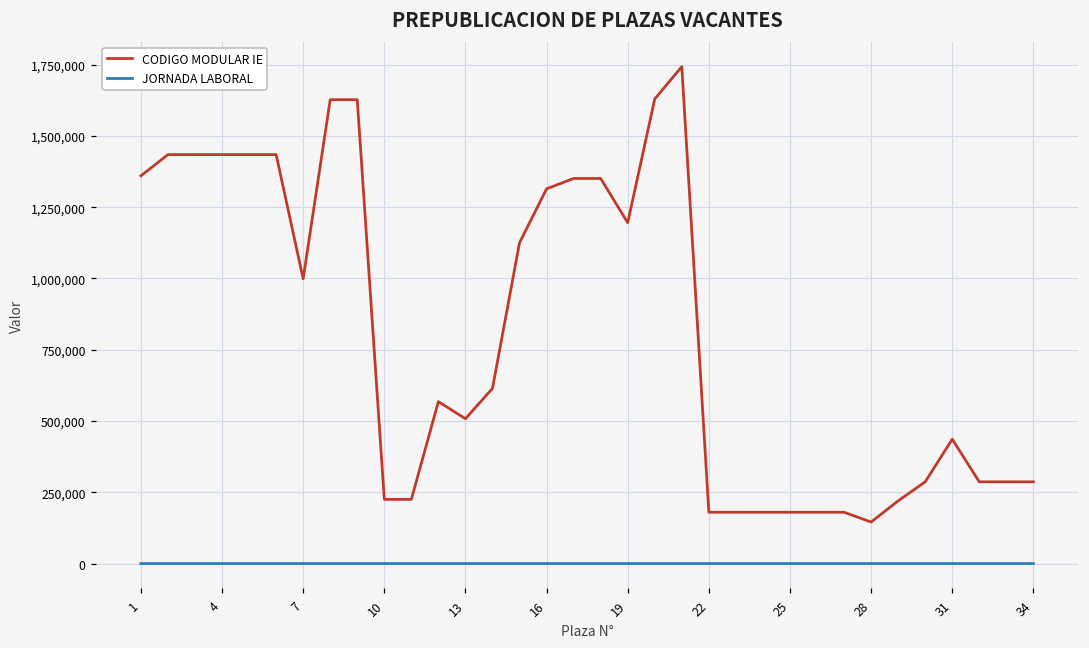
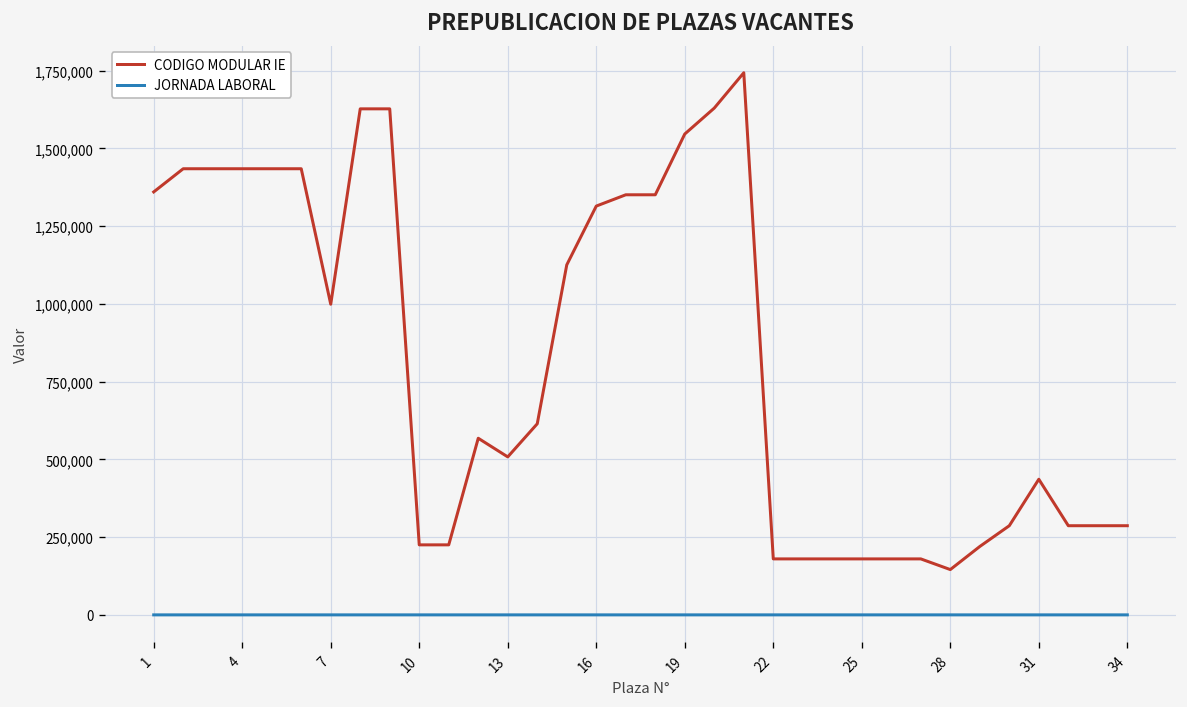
CODIGO MODULAR IE, 19: 1,200,000 -> 1,550,000
